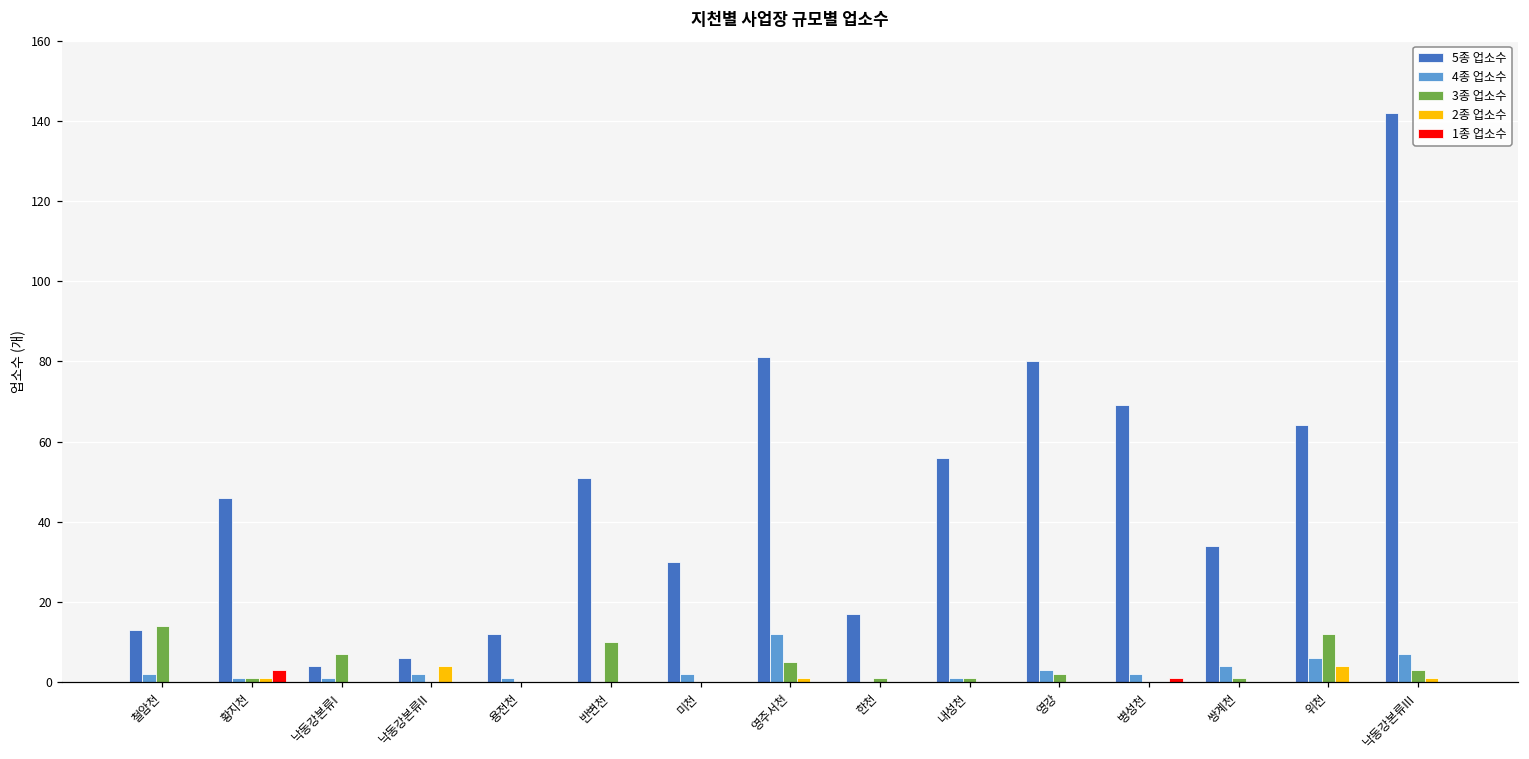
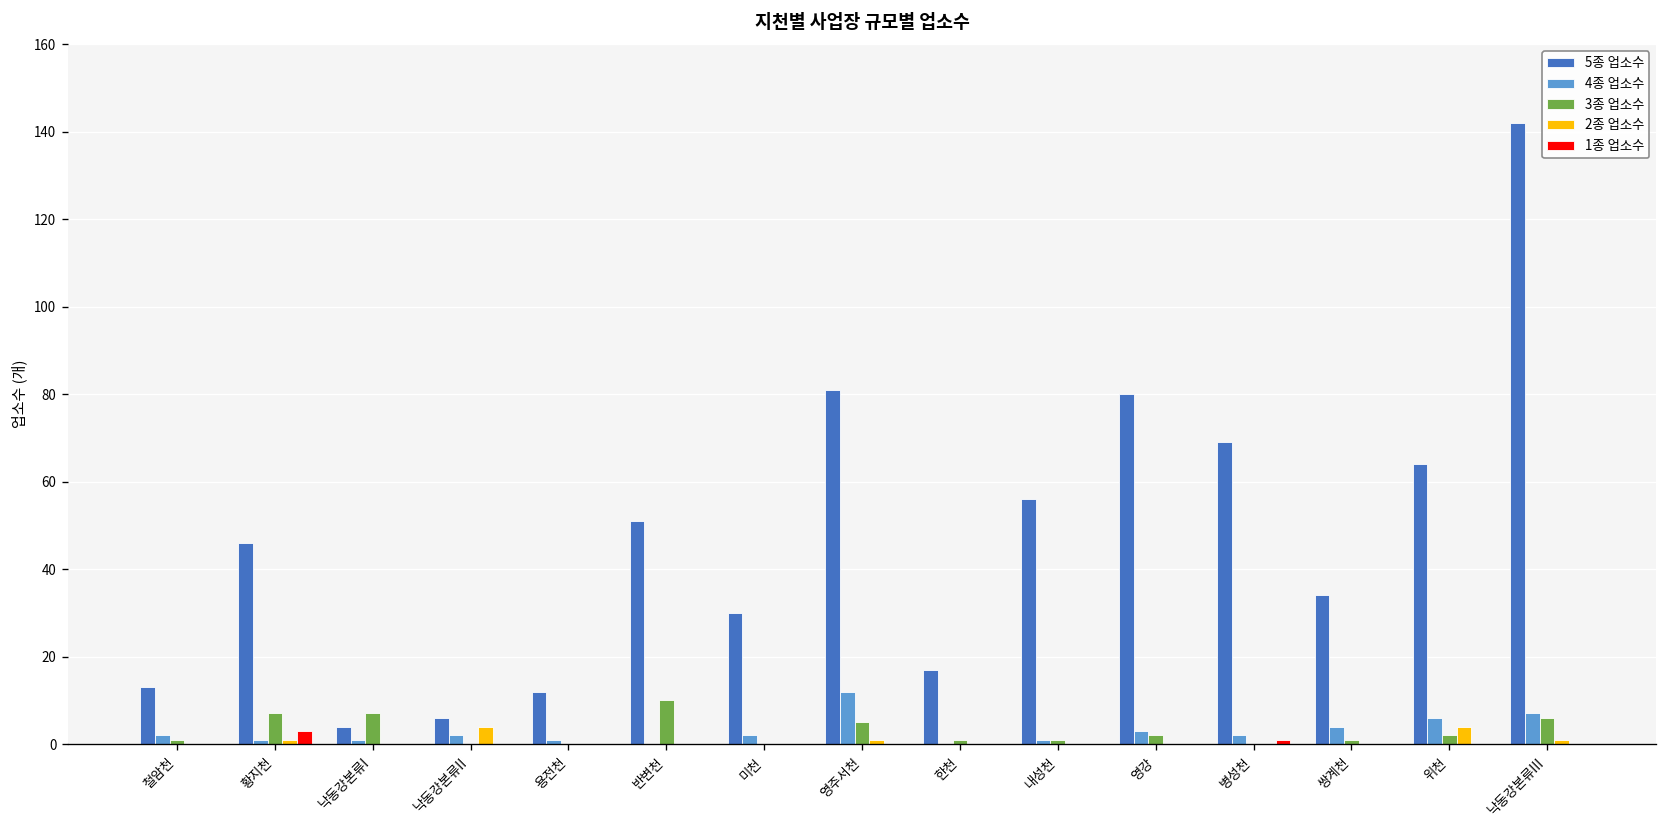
3종 업소수, 철암천: 14 -> 1
3종 업소수, 황지천: 1 -> 7
3종 업소수, 위천: 12 -> 2
3종 업소수, 낙동강본류III: 3 -> 6
